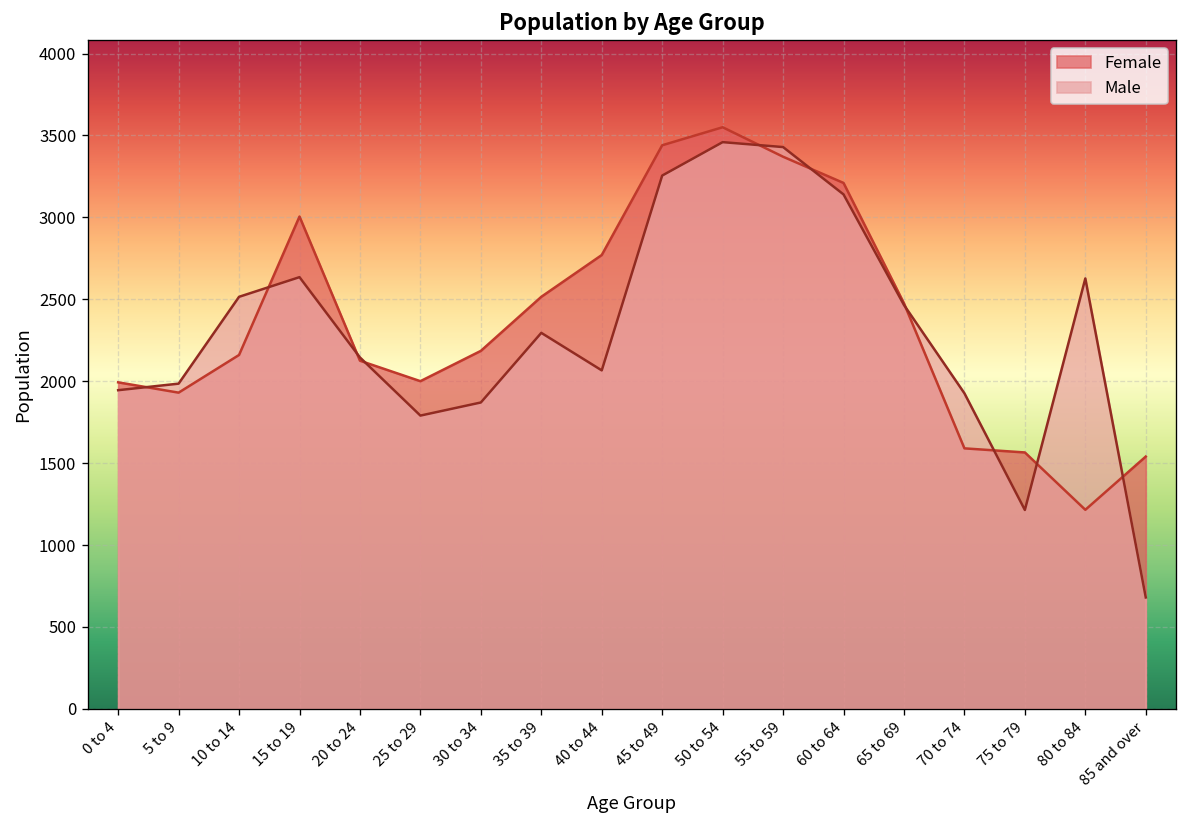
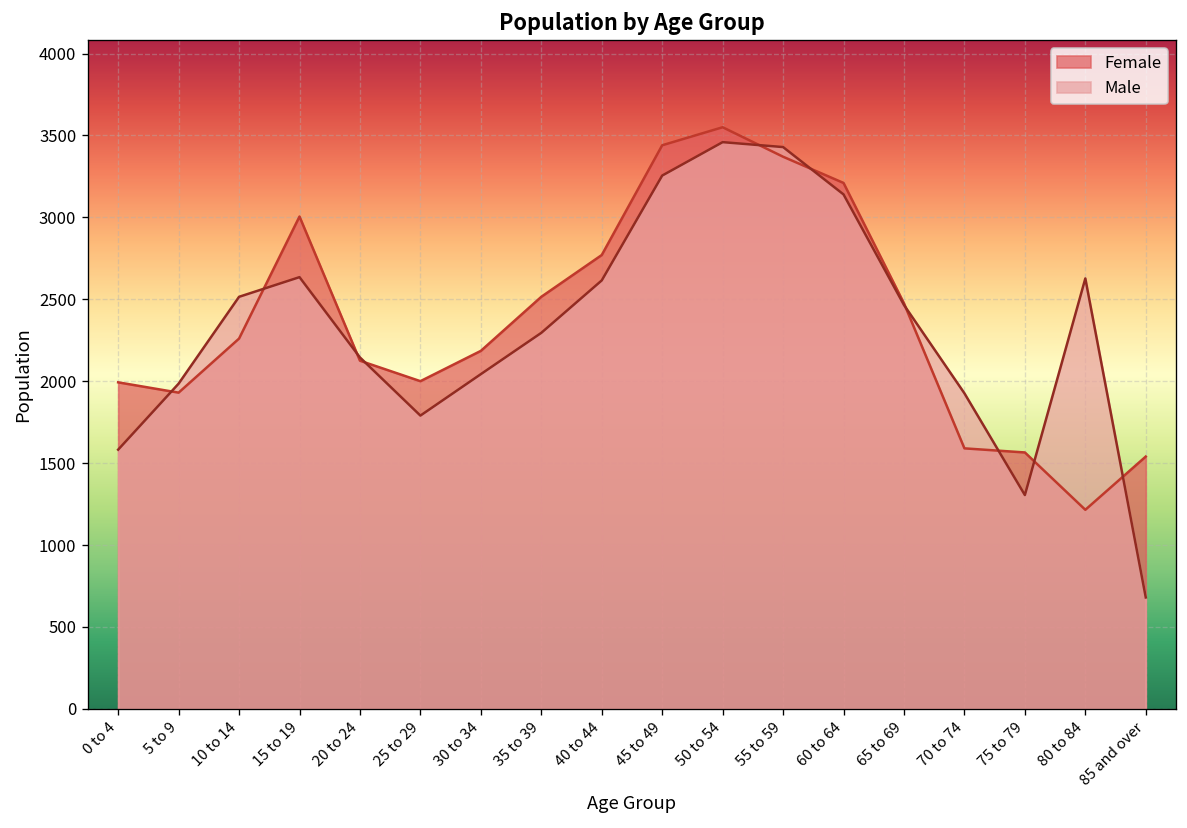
Male, 0 to 4: 1950 -> 1580
Female, 10 to 14: 2160 -> 2260
Male, 30 to 34: 1870 -> 2040
Male, 40 to 44: 2070 -> 2620
Male, 75 to 79: 1210 -> 1310
